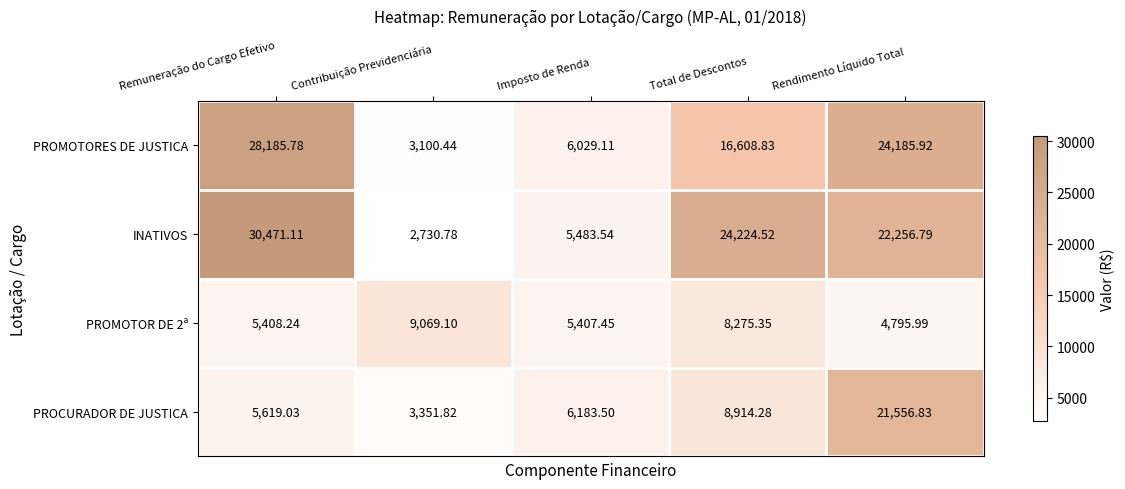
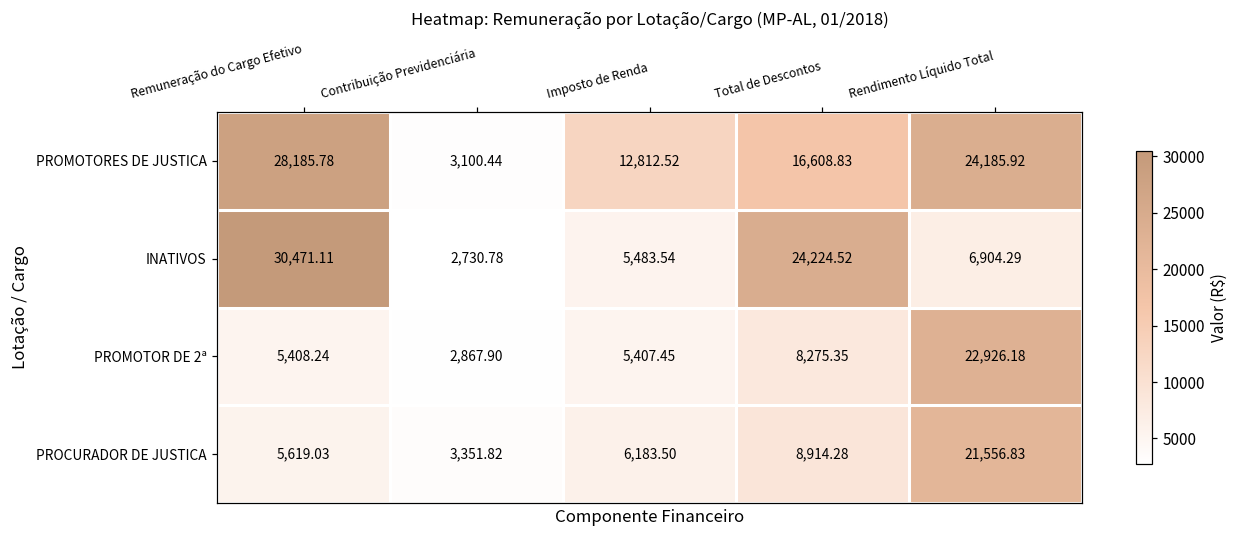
PROMOTORES DE JUSTICA, Imposto de Renda: 6,029.11 -> 12,812.52
INATIVOS, Rendimento Líquido Total: 22,256.79 -> 6,904.29
PROMOTOR DE 2ª, Contribuição Previdenciária: 9,069.10 -> 2,867.90
PROMOTOR DE 2ª, Rendimento Líquido Total: 4,795.99 -> 22,926.18
